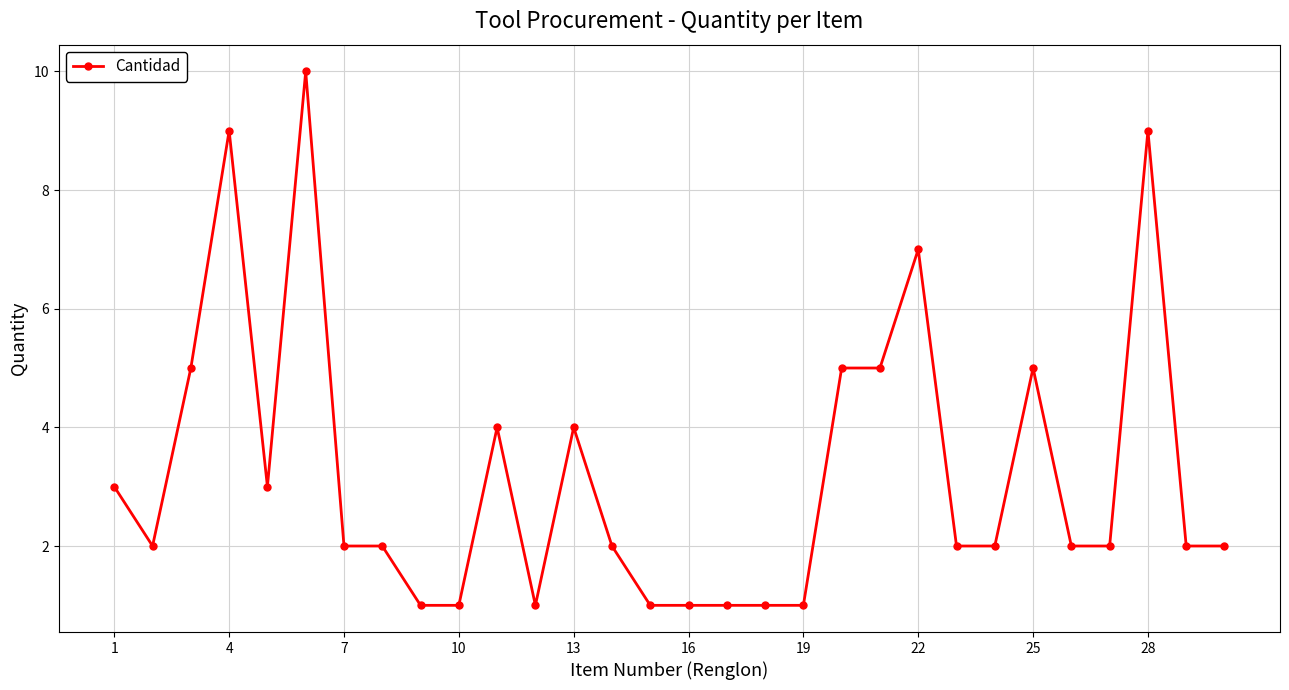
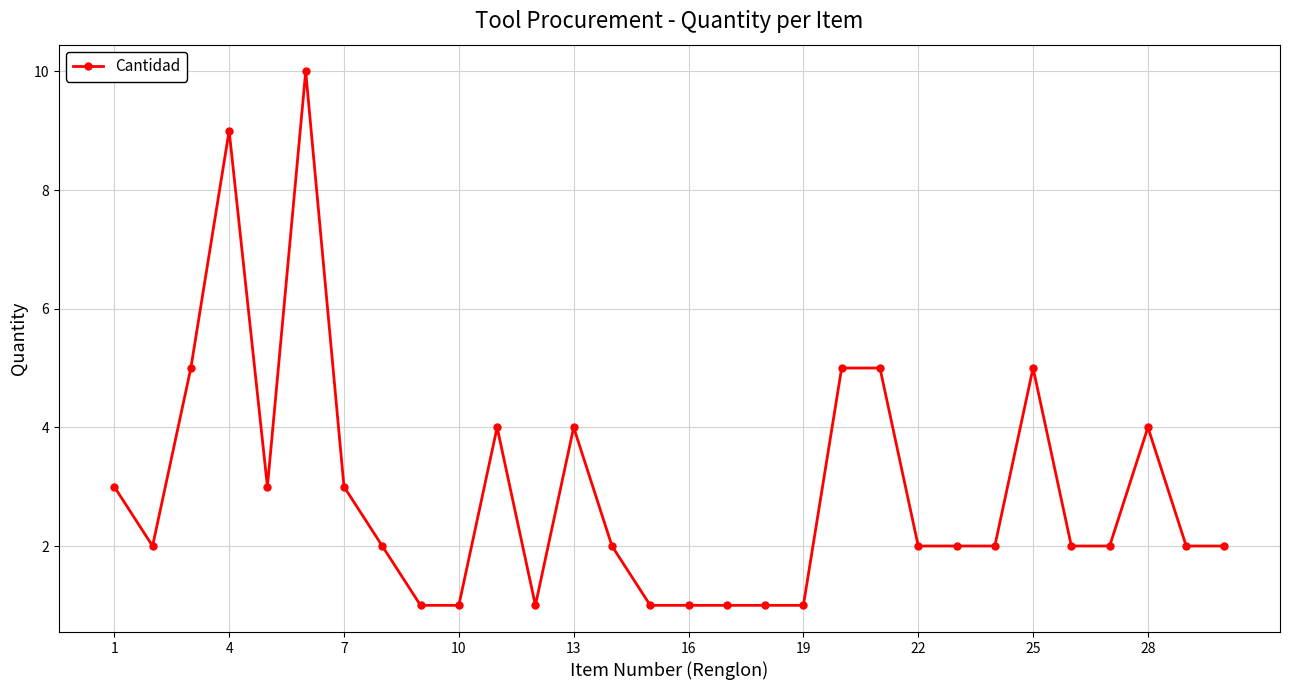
7: 2 -> 3
22: 7 -> 2
28: 9 -> 4
